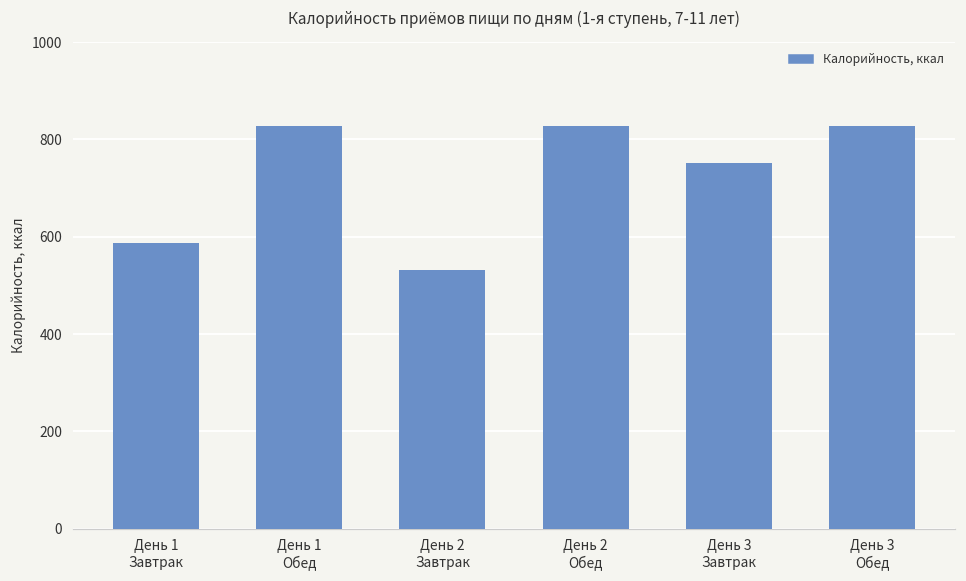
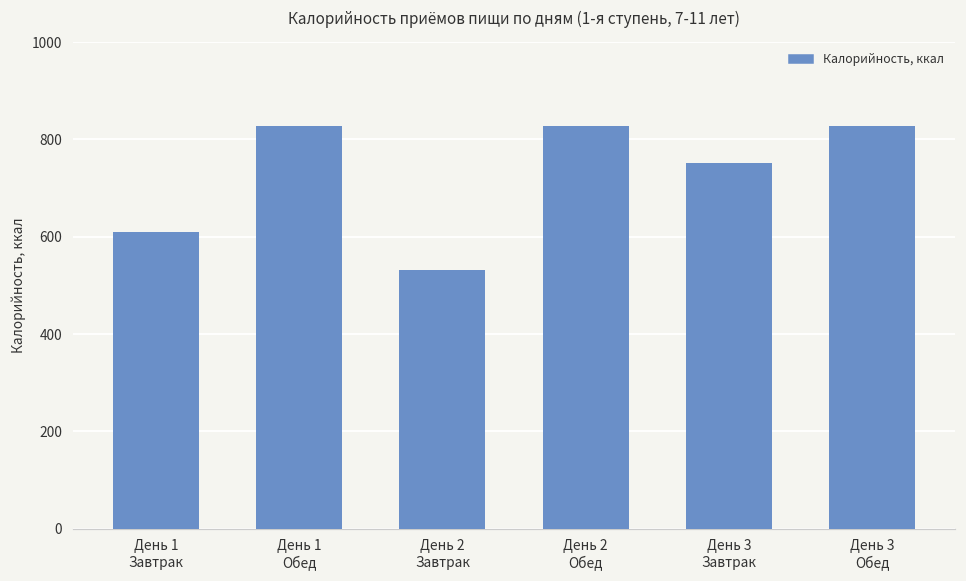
День 1 Завтрак: 590 -> 610
